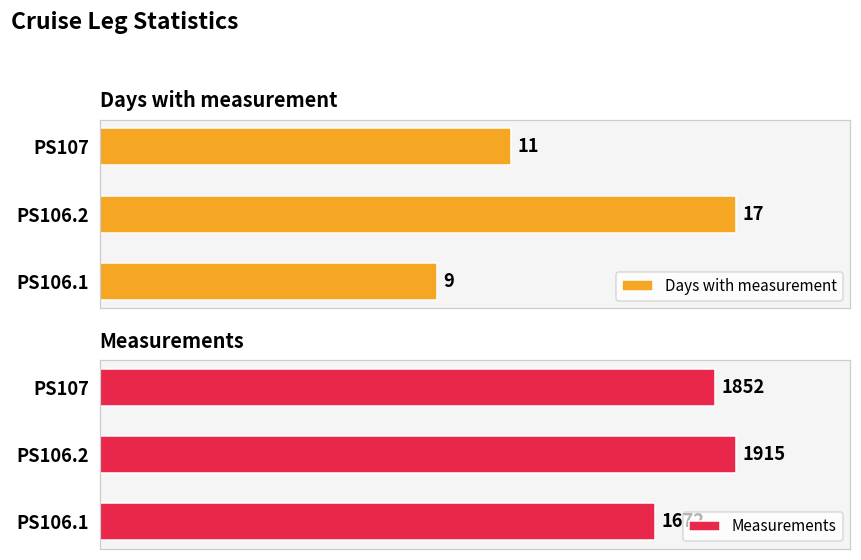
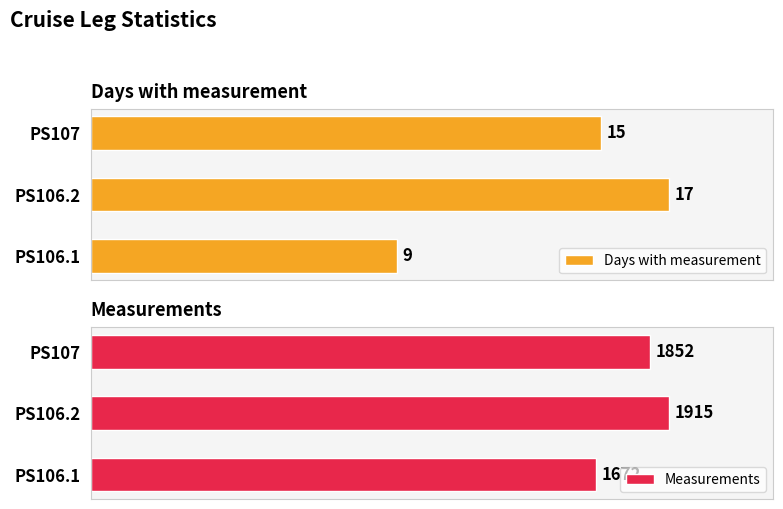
Days with measurement, PS107: 11 -> 15
